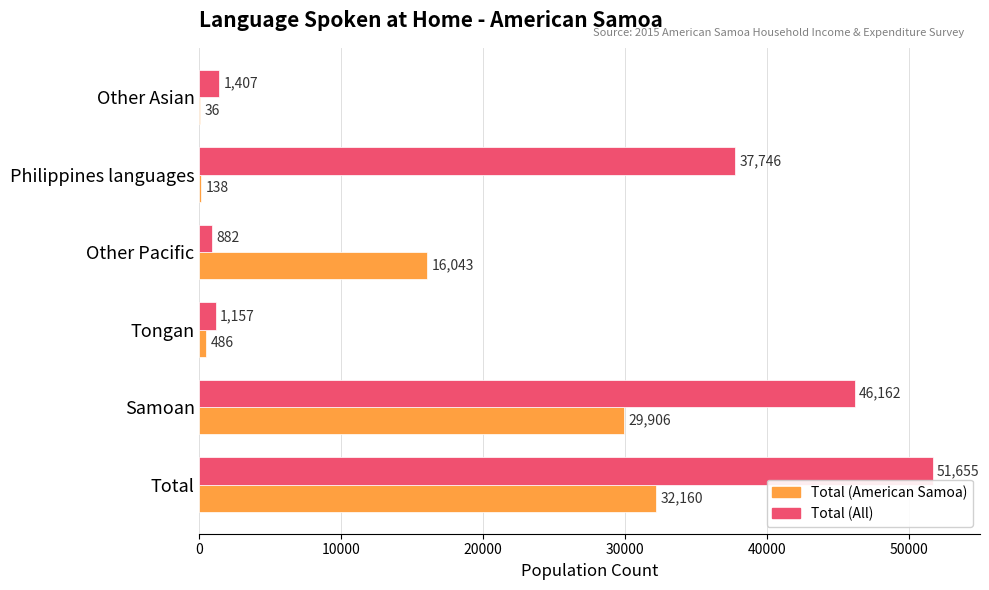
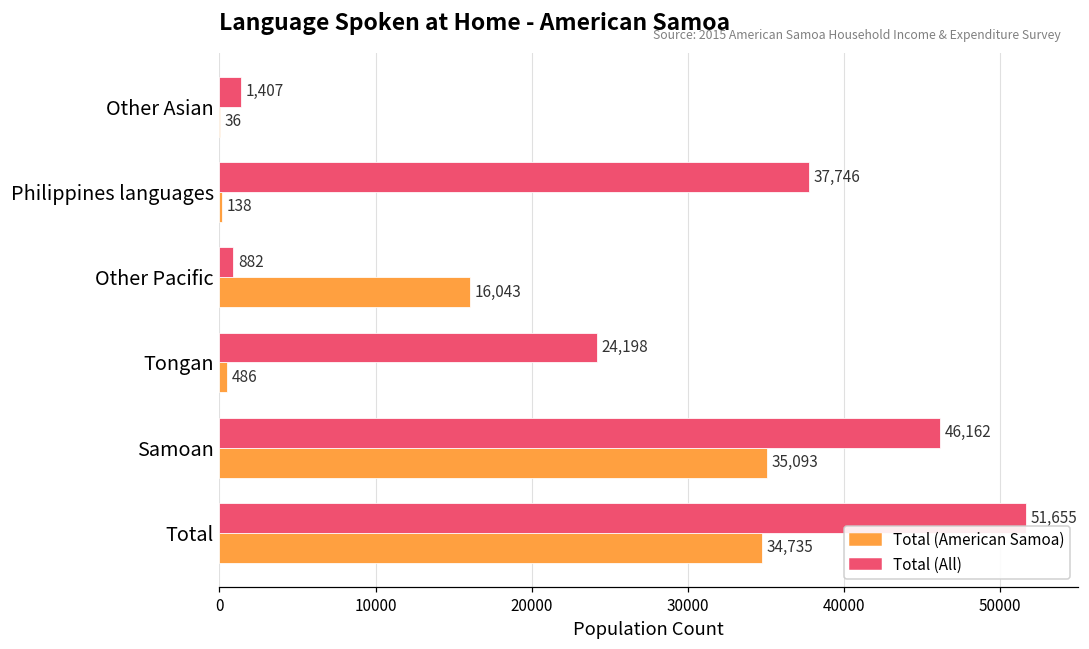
Total (All), Tongan: 1,157 -> 24,198
Total (American Samoa), Samoan: 29,906 -> 35,093
Total (American Samoa), Total: 32,160 -> 34,735
